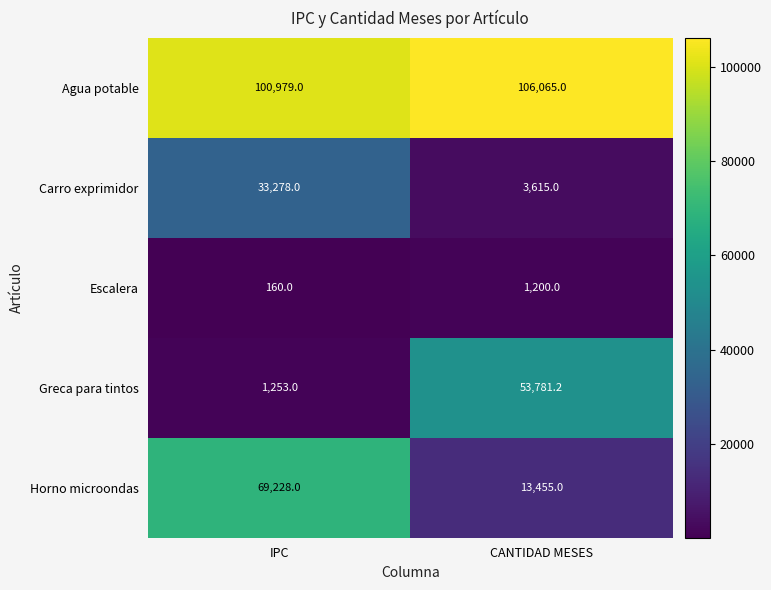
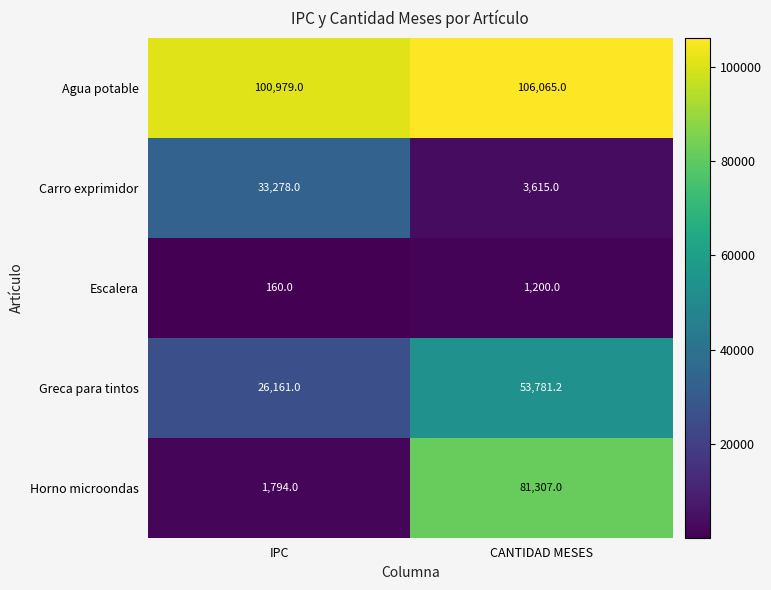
Greca para tintos, IPC: 1,253.0 -> 26,161.0
Horno microondas, IPC: 69,228.0 -> 1,794.0
Horno microondas, CANTIDAD MESES: 13,455.0 -> 81,307.0
